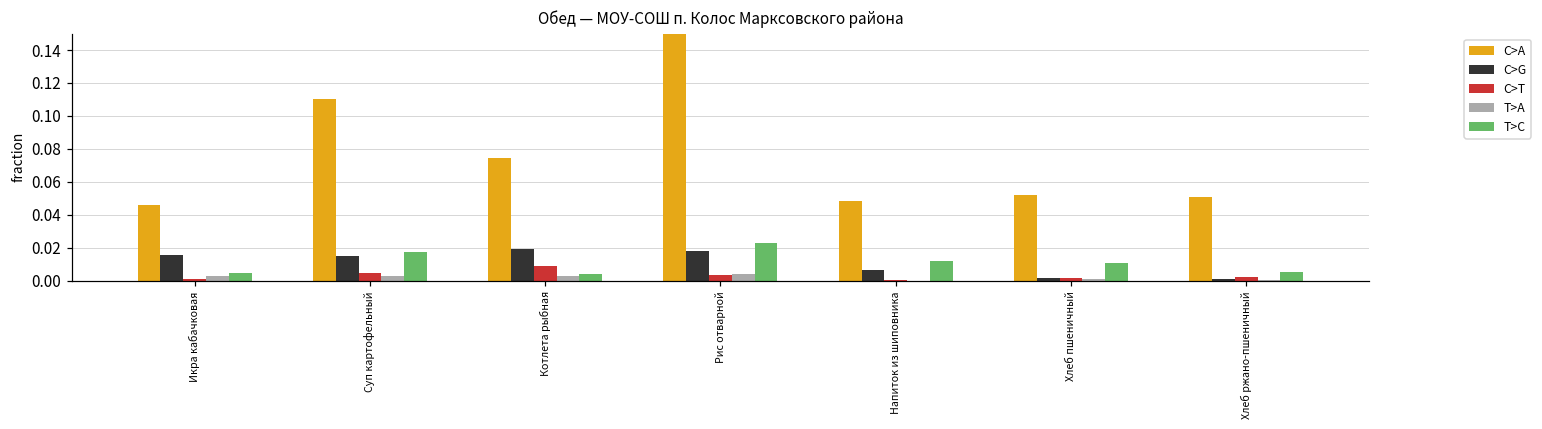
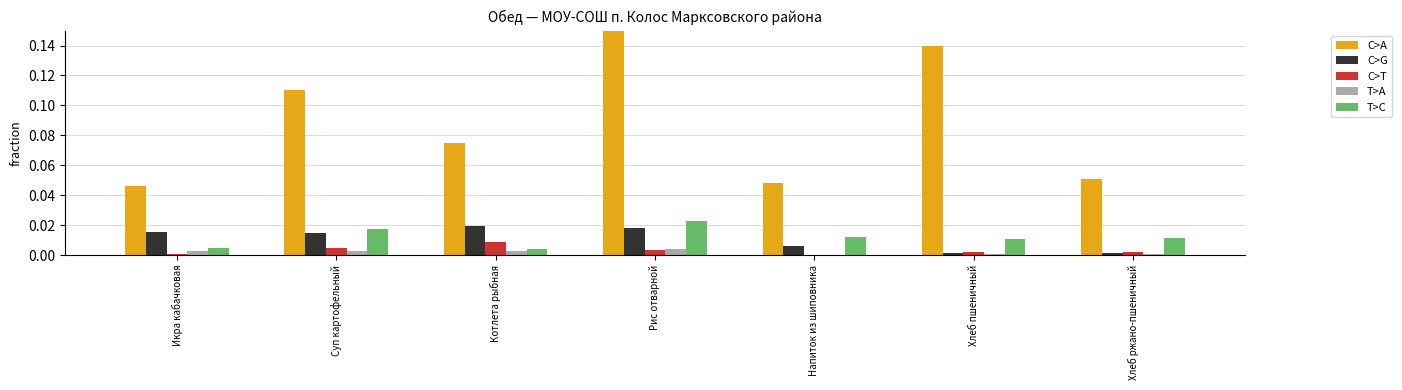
C>A, Хлеб пшеничный: 0.052 -> 0.140
T>C, Хлеб ржано-пшеничный: 0.005 -> 0.011
